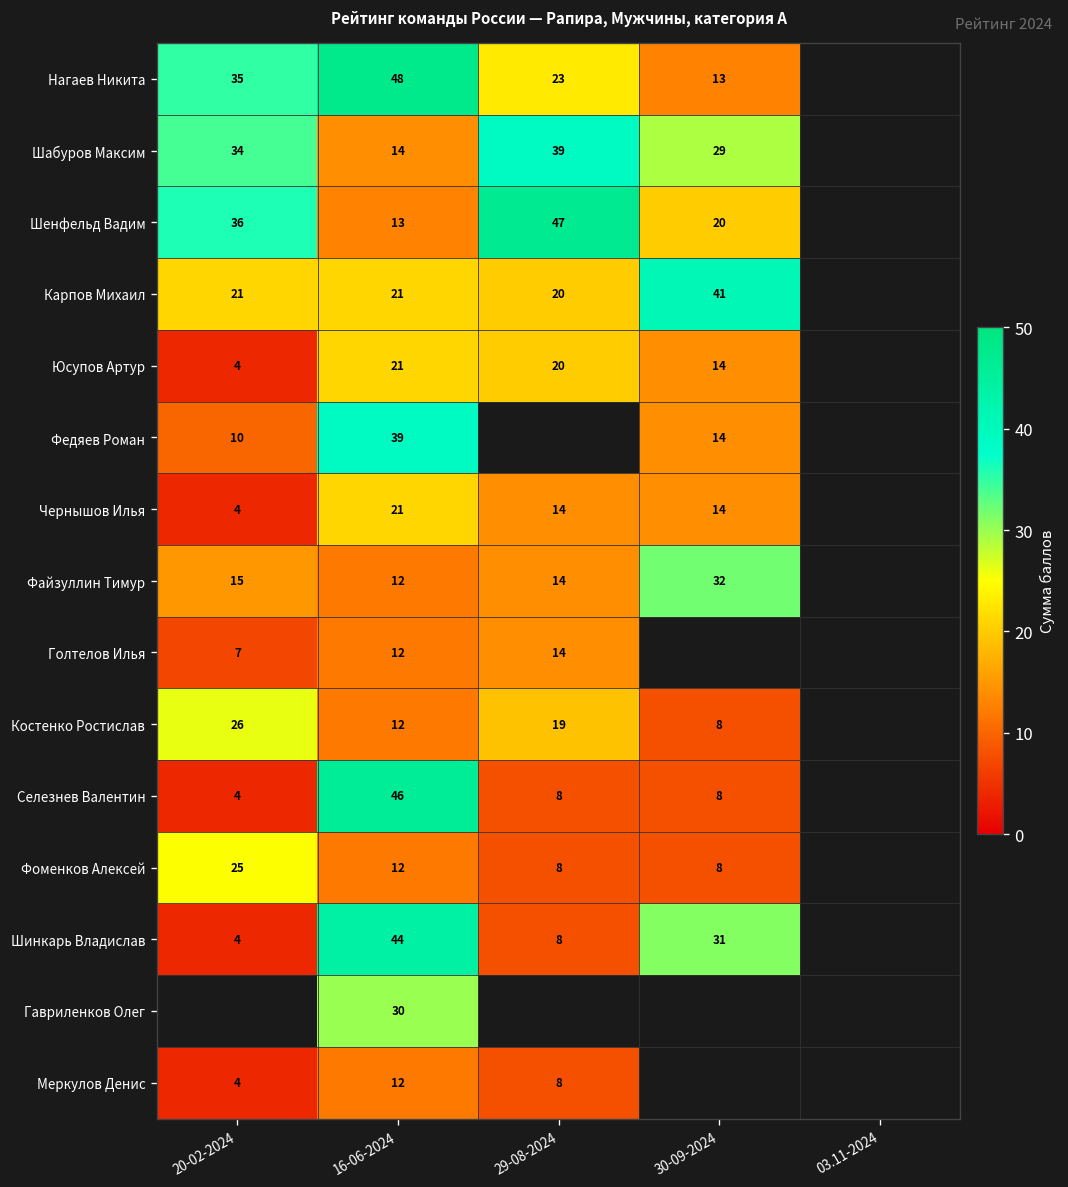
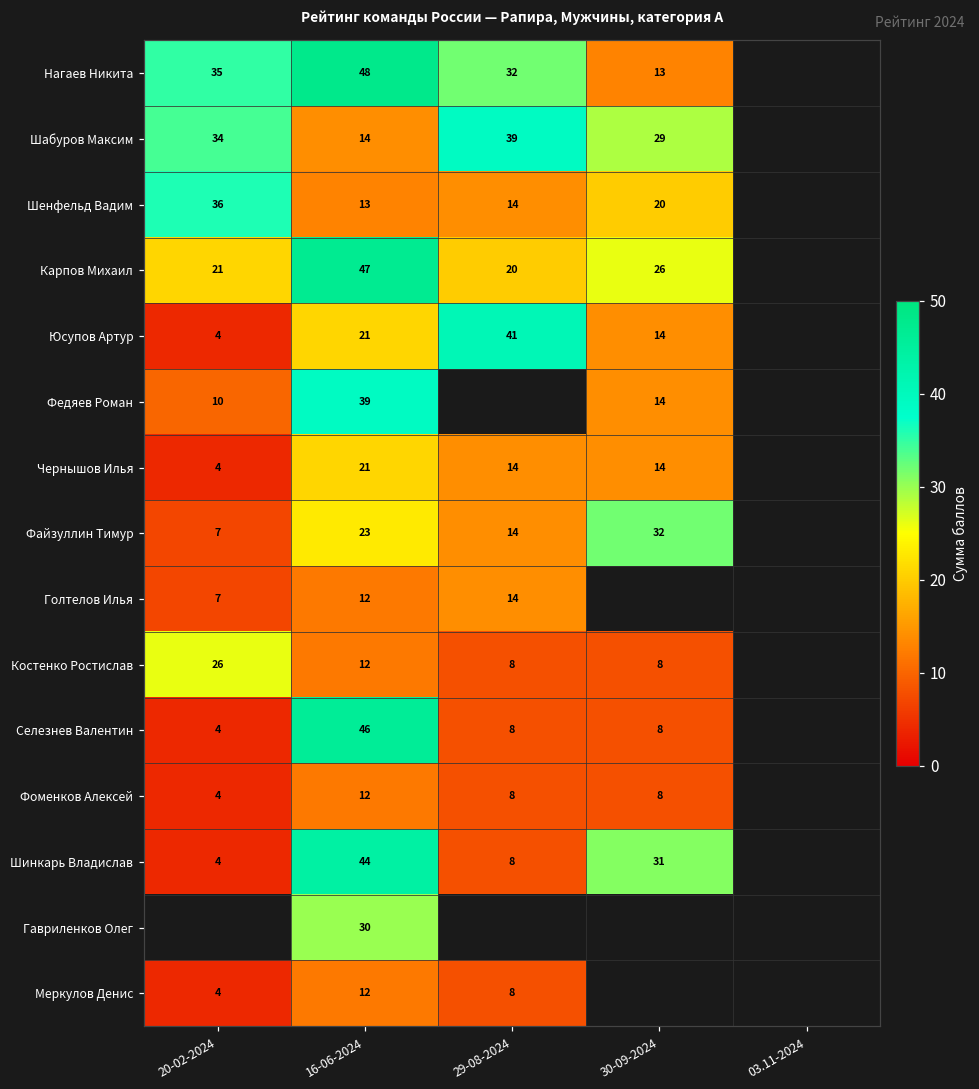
Нагаев Никита, 29-08-2024: 23 -> 32
Шенфельд Вадим, 29-08-2024: 47 -> 14
Карпов Михаил, 16-06-2024: 21 -> 47
Карпов Михаил, 30-09-2024: 41 -> 26
Юсупов Артур, 29-08-2024: 20 -> 41
Файзуллин Тимур, 20-02-2024: 15 -> 7
Файзуллин Тимур, 16-06-2024: 12 -> 23
Костенко Ростислав, 29-08-2024: 19 -> 8
Фоменков Алексей, 20-02-2024: 25 -> 4
